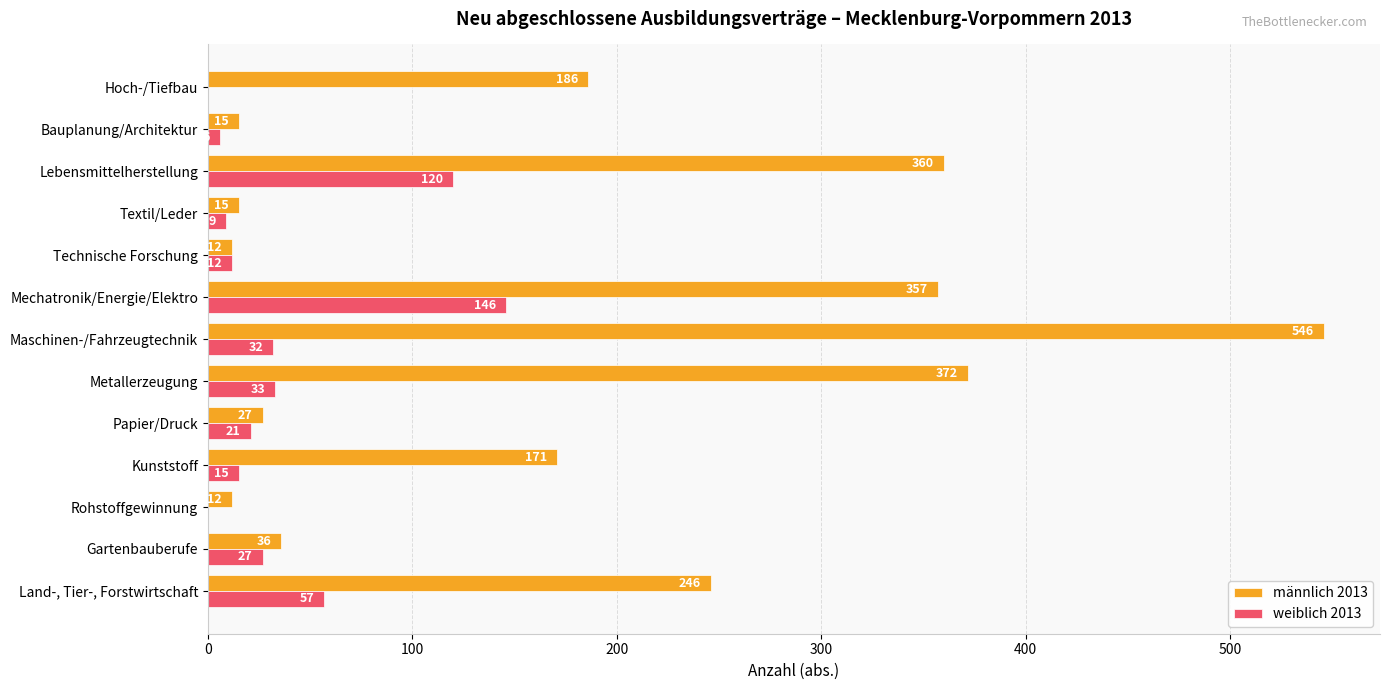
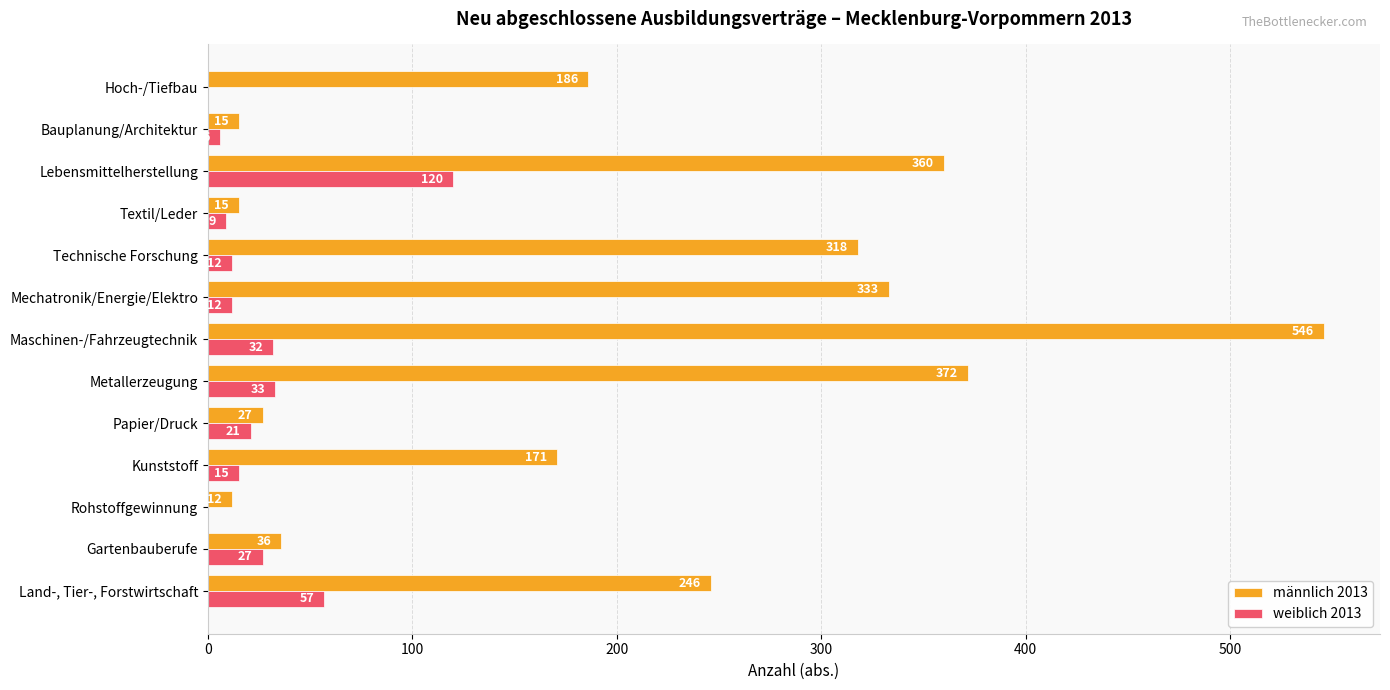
männlich 2013, Technische Forschung: 12 -> 318
männlich 2013, Mechatronik/Energie/Elektro: 357 -> 333
weiblich 2013, Mechatronik/Energie/Elektro: 146 -> 12
